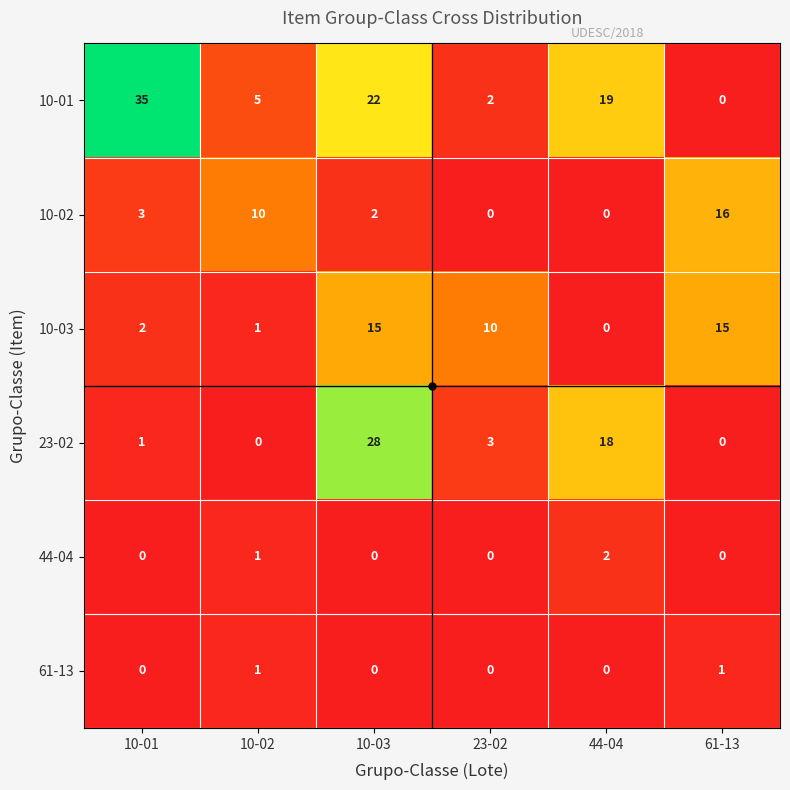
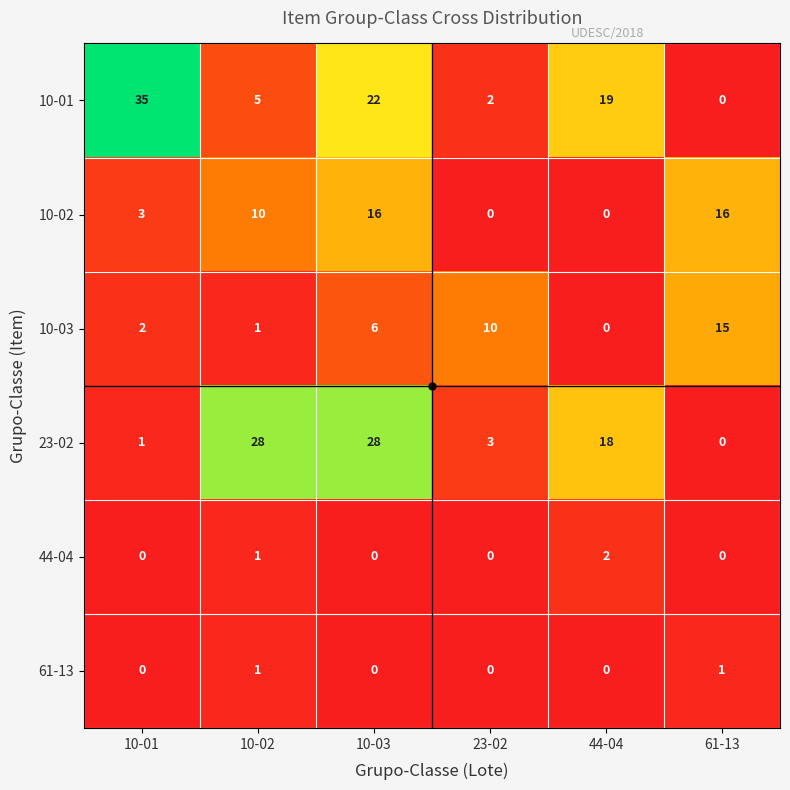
10-02, 10-03: 2 -> 16
10-03, 10-03: 15 -> 6
23-02, 10-02: 0 -> 28
